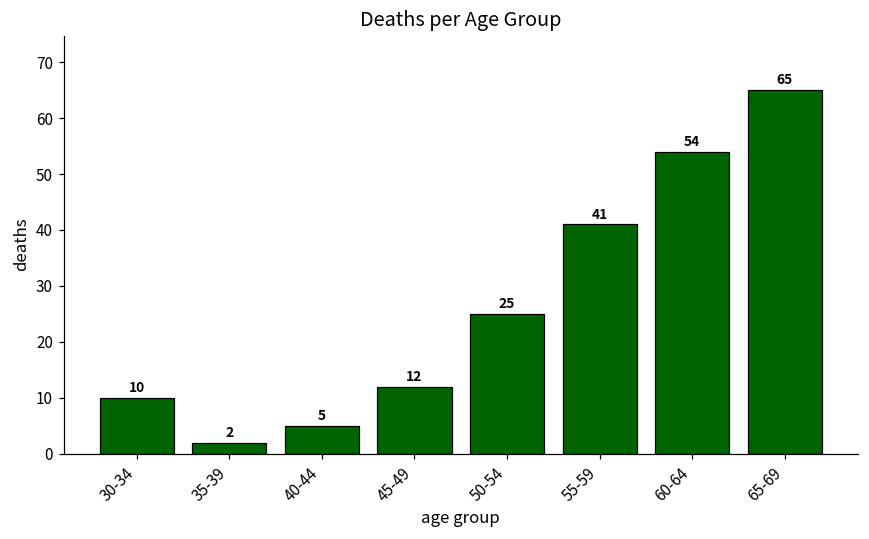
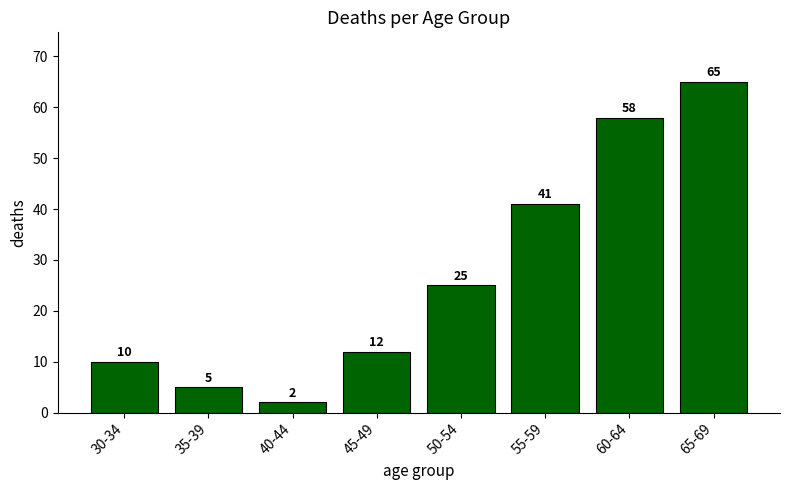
35-39: 2 -> 5
40-44: 5 -> 2
60-64: 54 -> 58
